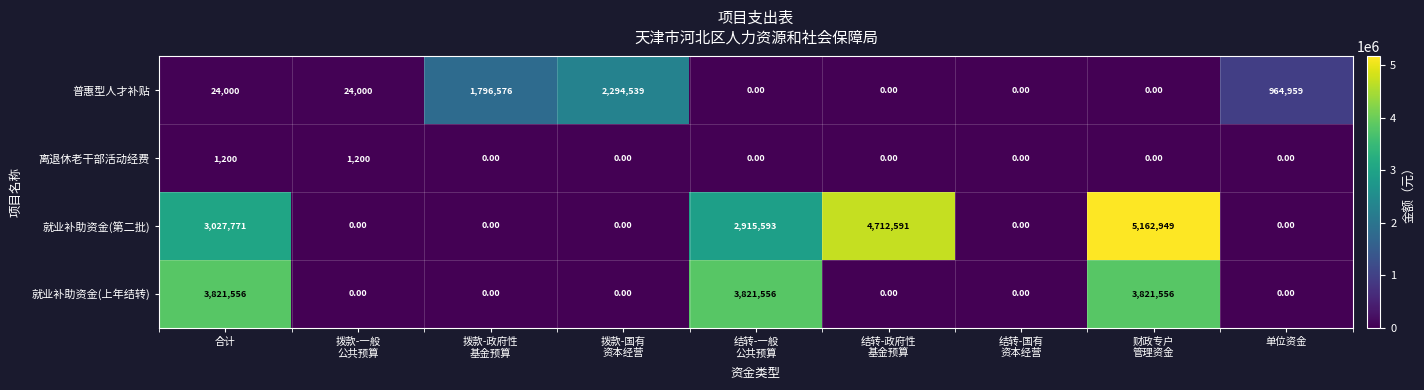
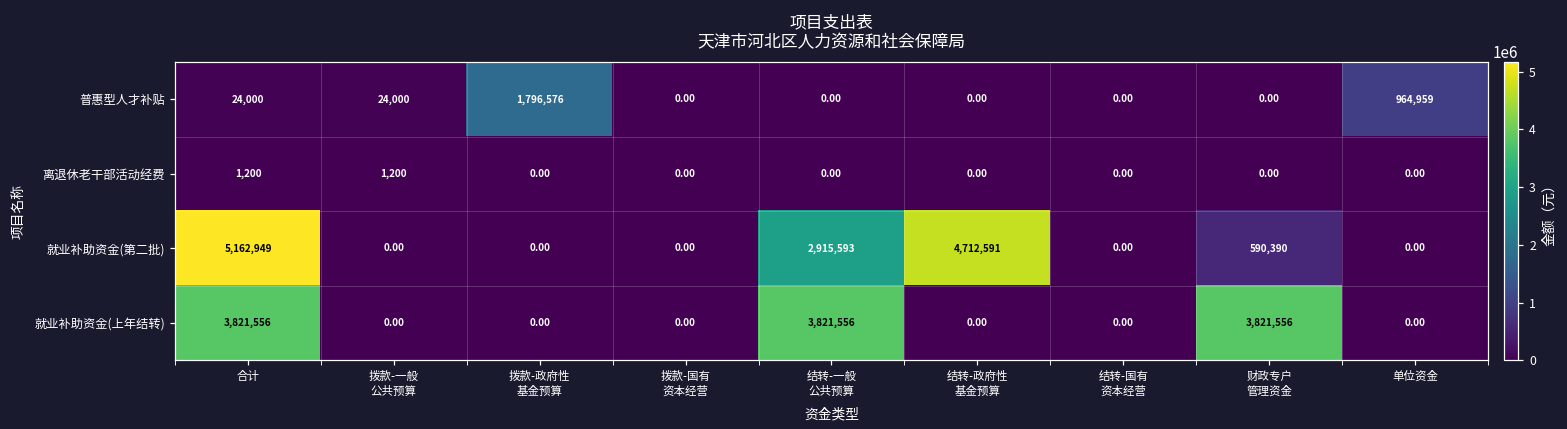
普惠型人才补贴, 拨款-国有 资本经营: 2,294,539 -> 0.00
就业补助资金(第二批), 合计: 3,027,771 -> 5,162,949
就业补助资金(第二批), 财政专户 管理资金: 5,162,949 -> 590,390
